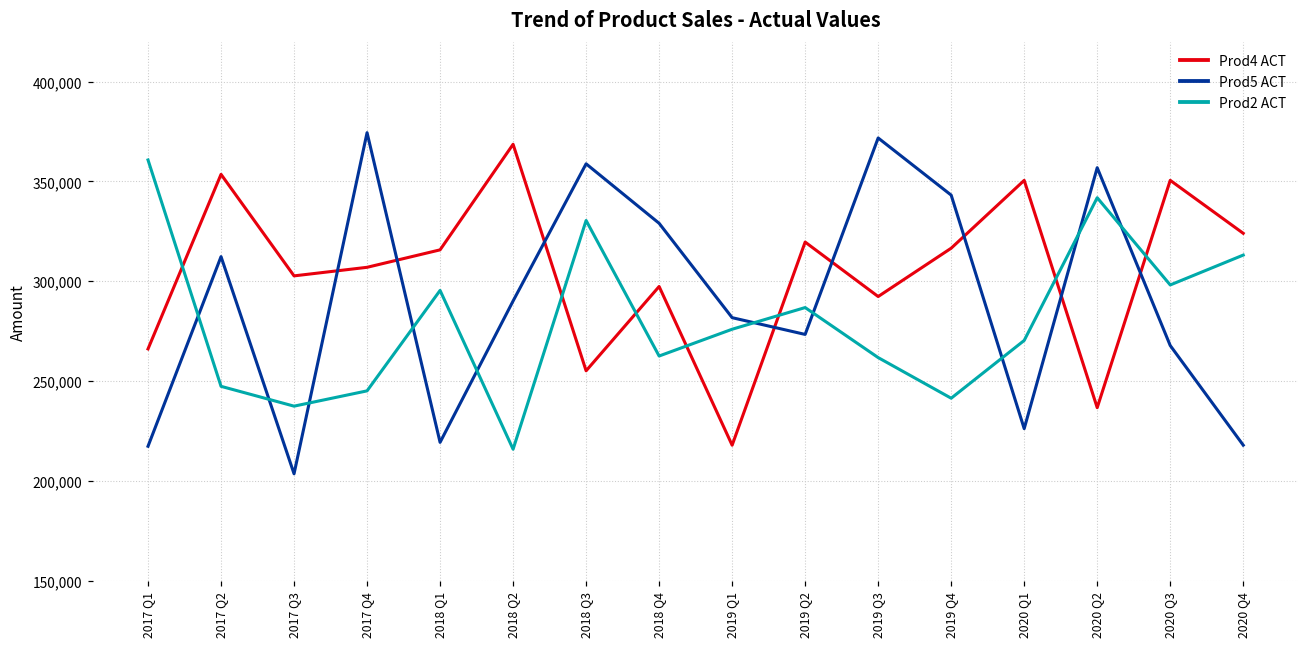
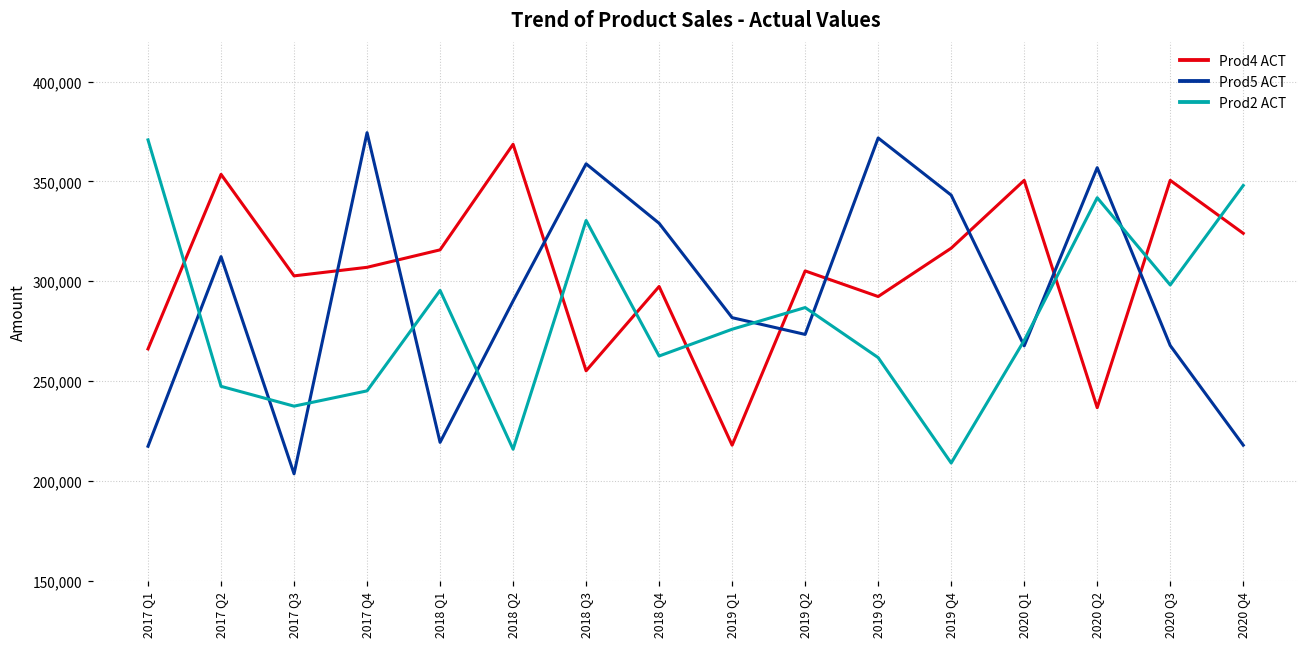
Prod2 ACT, 2017 Q1: 361,000 -> 371,000
Prod4 ACT, 2019 Q2: 320,000 -> 305,000
Prod2 ACT, 2019 Q4: 241,000 -> 209,000
Prod5 ACT, 2020 Q1: 226,000 -> 268,000
Prod2 ACT, 2020 Q4: 313,000 -> 348,000
